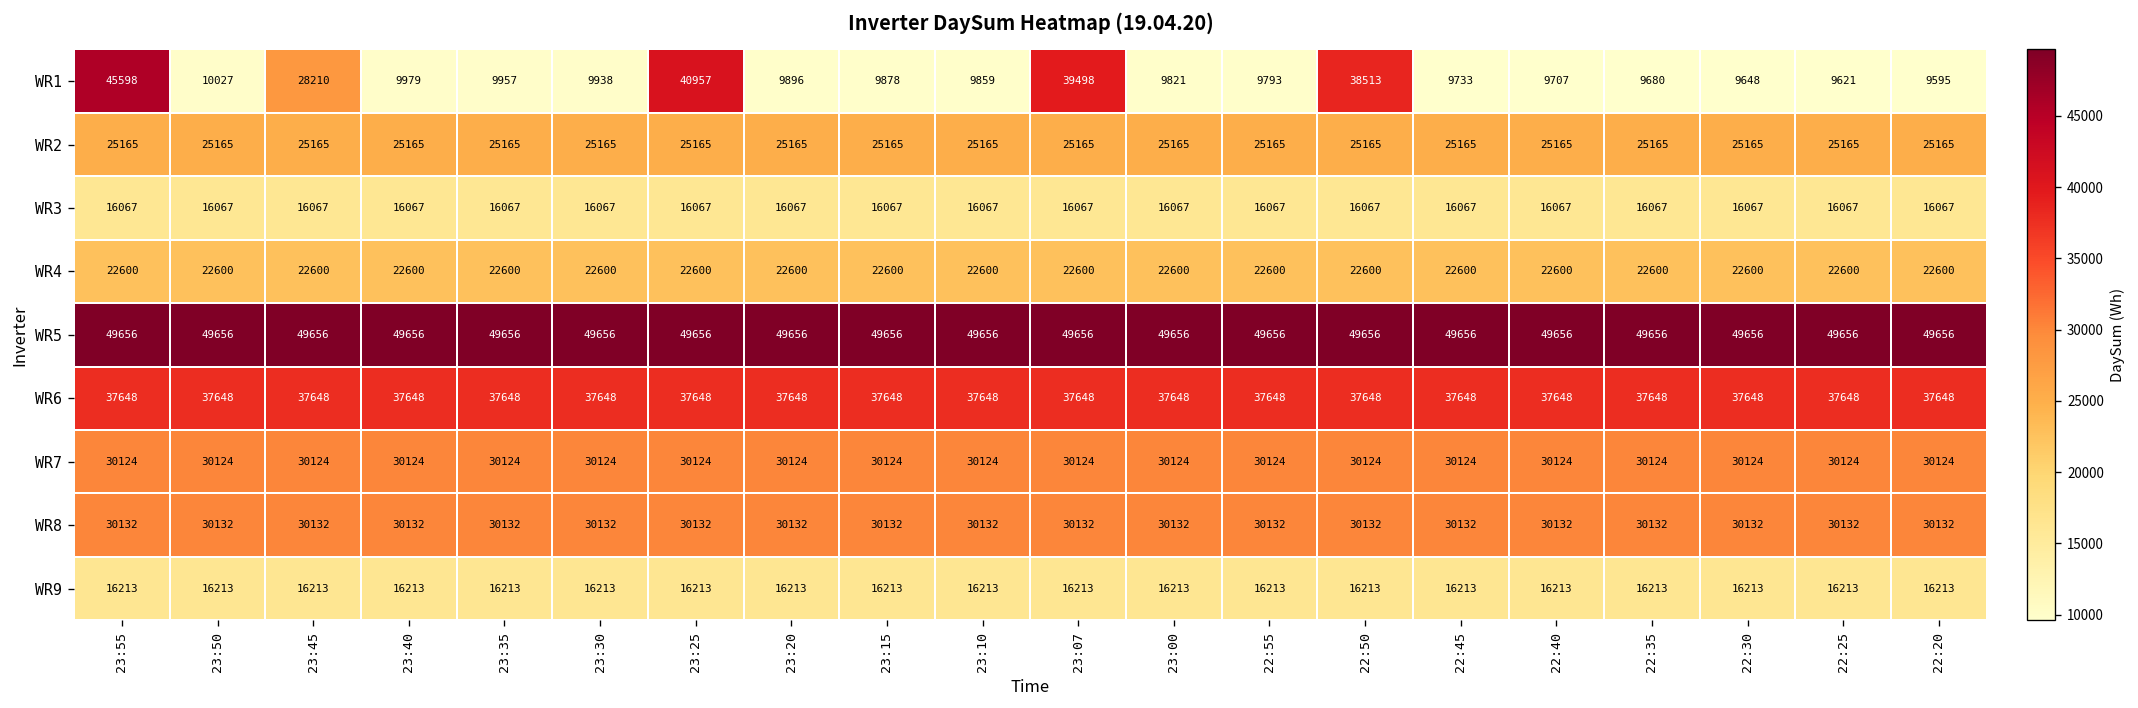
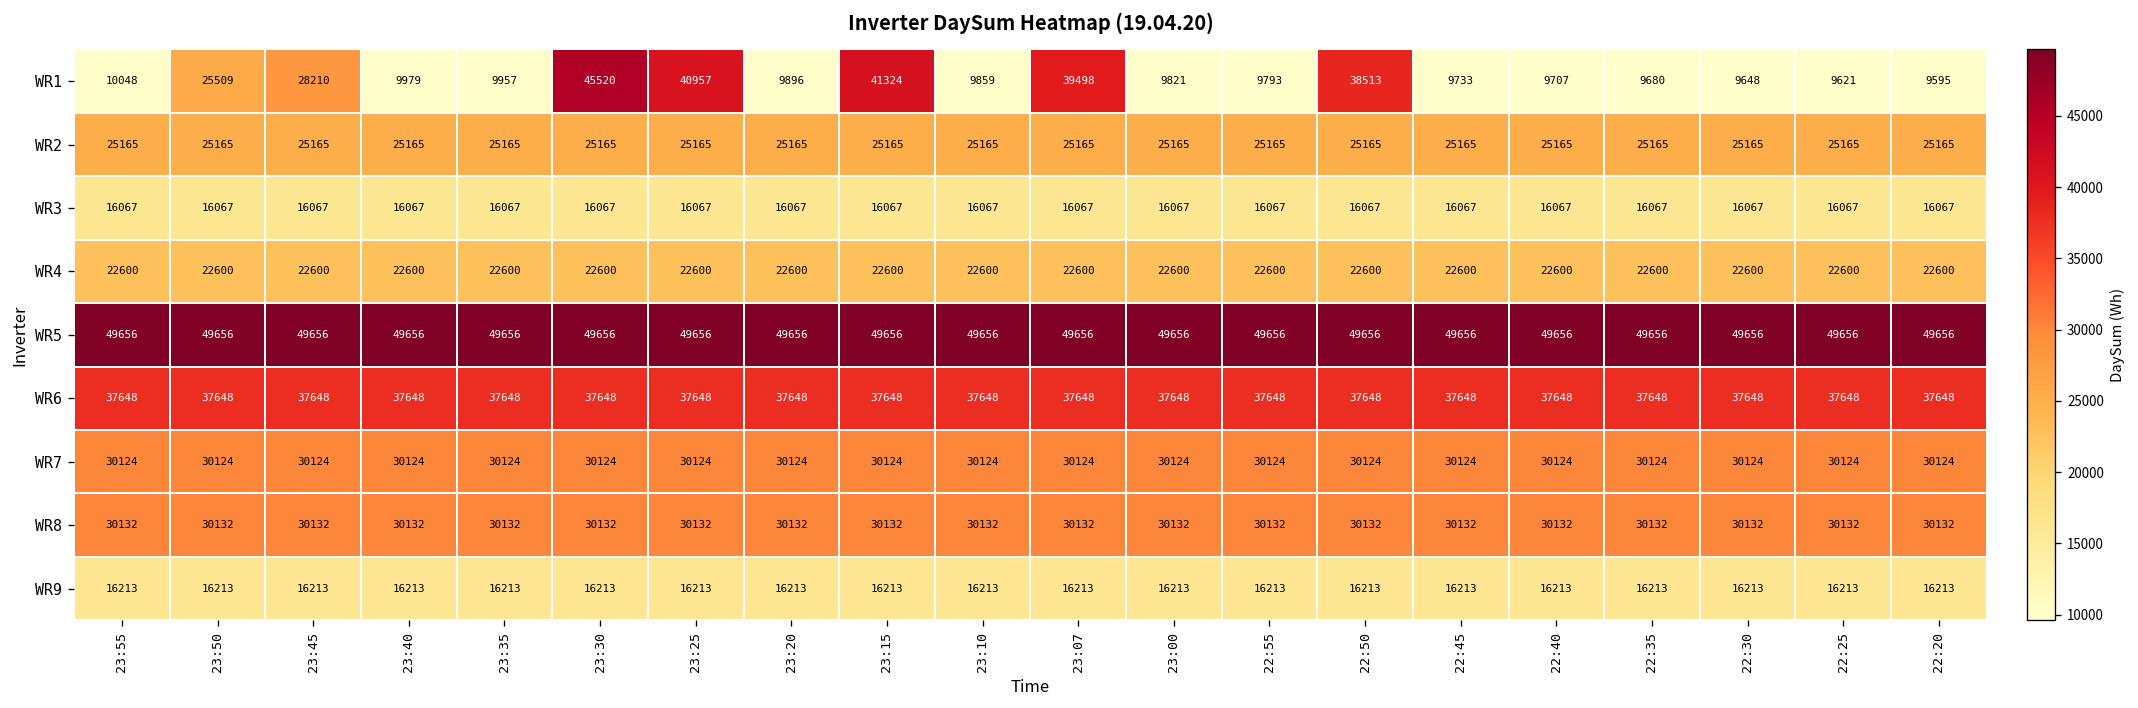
WR1, 23:55: 45598 -> 10048
WR1, 23:50: 10027 -> 25509
WR1, 23:30: 9938 -> 45520
WR1, 23:15: 9878 -> 41324
